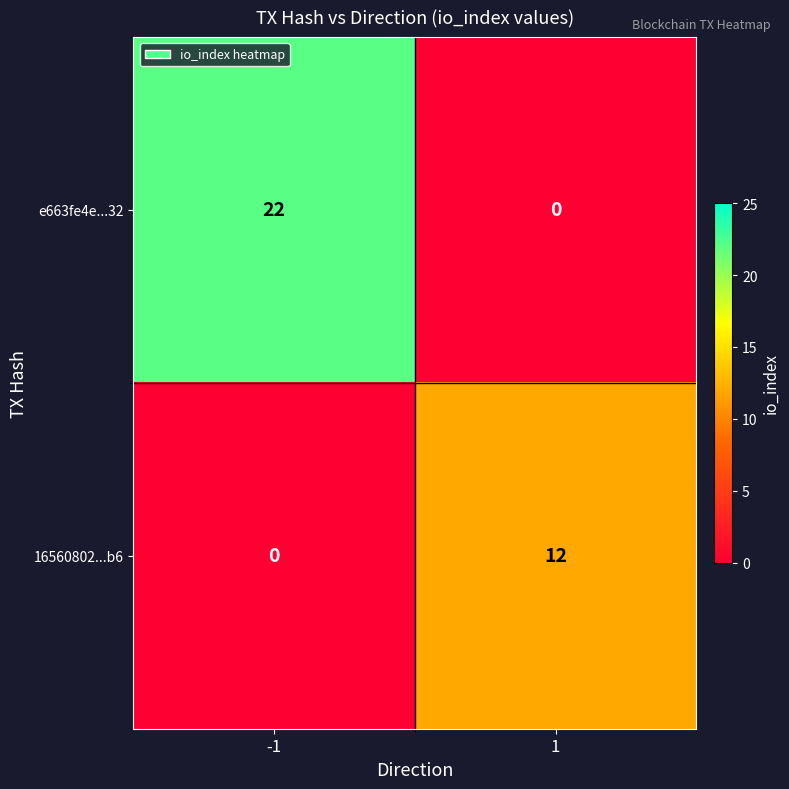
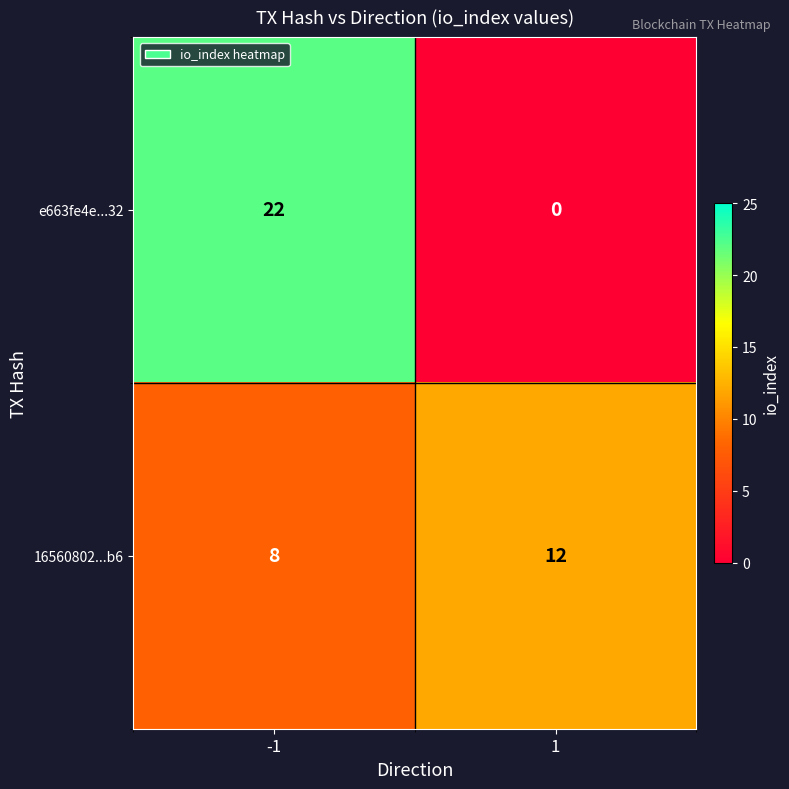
16560802...b6, -1: 0 -> 8
